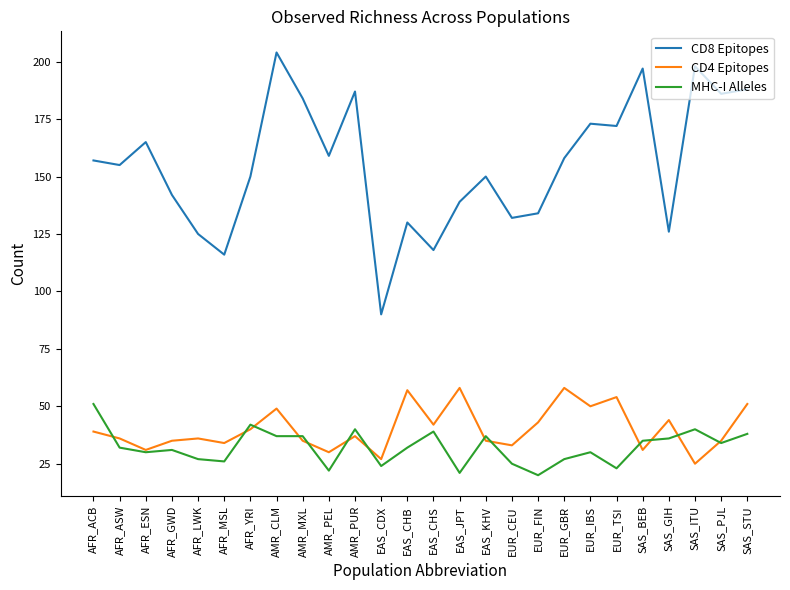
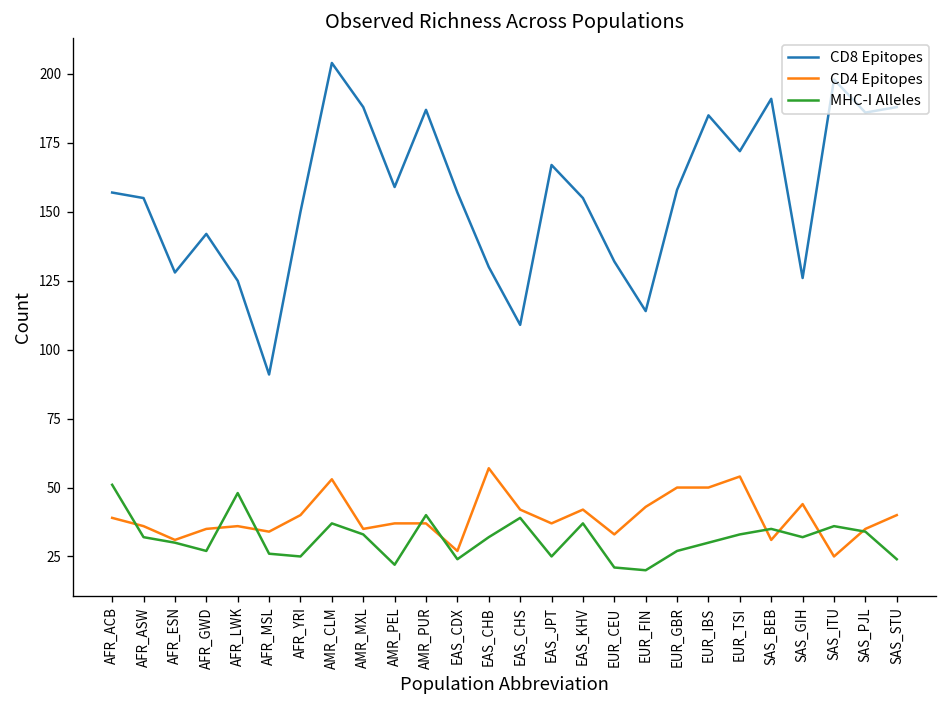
CD8 Epitopes, AFR_ESN: 165 -> 128
MHC-I Alleles, AFR_GWD: 31 -> 27
MHC-I Alleles, AFR_LWK: 27 -> 48
CD8 Epitopes, AFR_MSL: 116 -> 91
MHC-I Alleles, AFR_YRI: 42 -> 25
CD4 Epitopes, AMR_CLM: 49 -> 53
CD8 Epitopes, AMR_MXL: 184 -> 188
MHC-I Alleles, AMR_MXL: 37 -> 33
CD4 Epitopes, AMR_PEL: 30 -> 37
CD8 Epitopes, EAS_CDX: 90 -> 157
CD8 Epitopes, EAS_CHS: 118 -> 109
CD8 Epitopes, EAS_JPT: 139 -> 167
CD4 Epitopes, EAS_JPT: 58 -> 37
MHC-I Alleles, EAS_JPT: 21 -> 25
CD8 Epitopes, EAS_KHV: 150 -> 155
CD4 Epitopes, EAS_KHV: 35 -> 42
MHC-I Alleles, EUR_CEU: 25 -> 21
CD8 Epitopes, EUR_FIN: 134 -> 114
CD4 Epitopes, EUR_GBR: 58 -> 50
CD8 Epitopes, EUR_IBS: 173 -> 185
MHC-I Alleles, EUR_TSI: 23 -> 33
CD8 Epitopes, SAS_BEB: 197 -> 191
MHC-I Alleles, SAS_GIH: 36 -> 32
MHC-I Alleles, SAS_ITU: 40 -> 36
CD4 Epitopes, SAS_STU: 51 -> 40
MHC-I Alleles, SAS_STU: 38 -> 24
